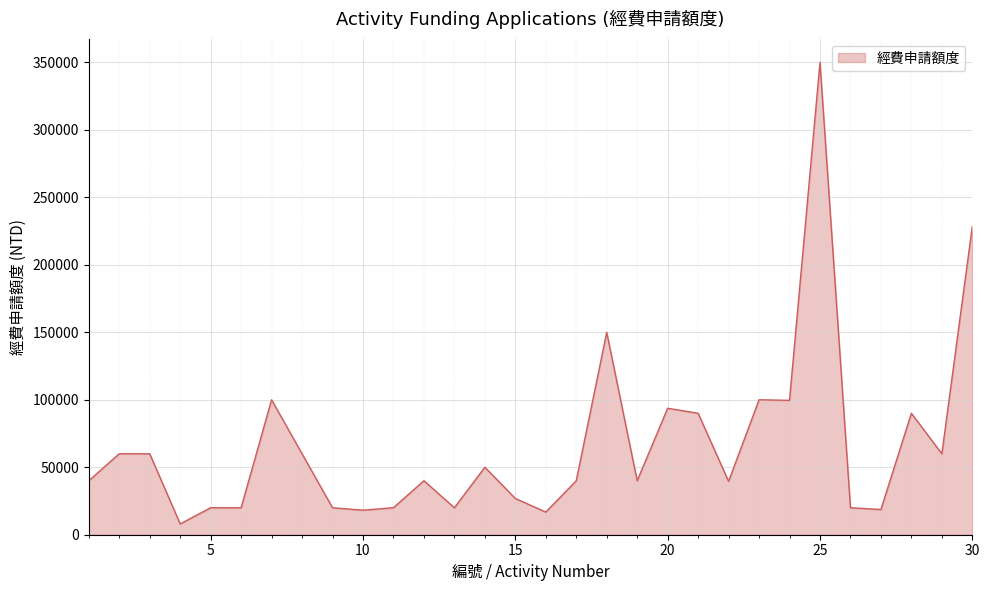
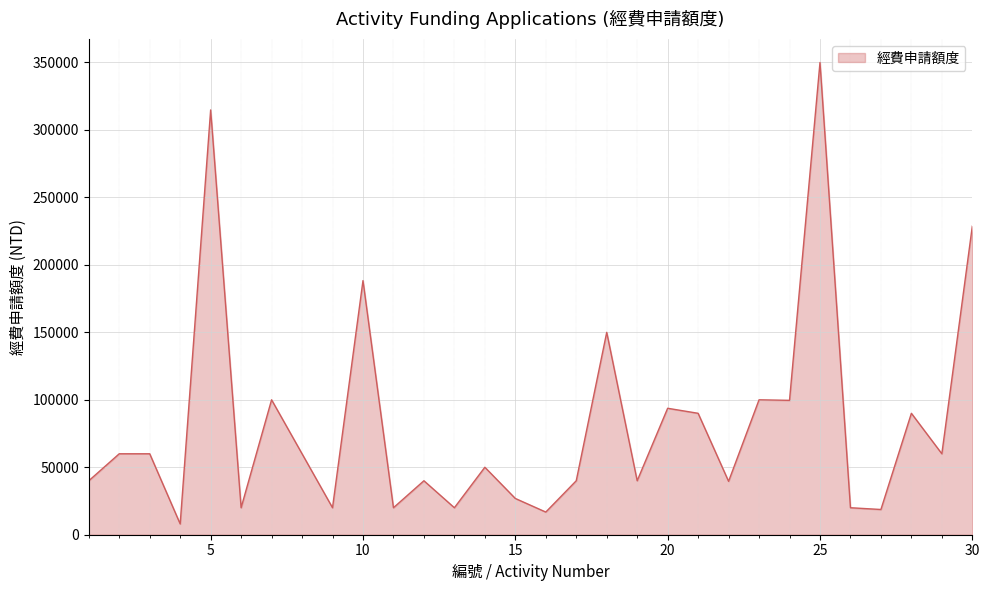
5: 20000 -> 315000
10: 18000 -> 188000
